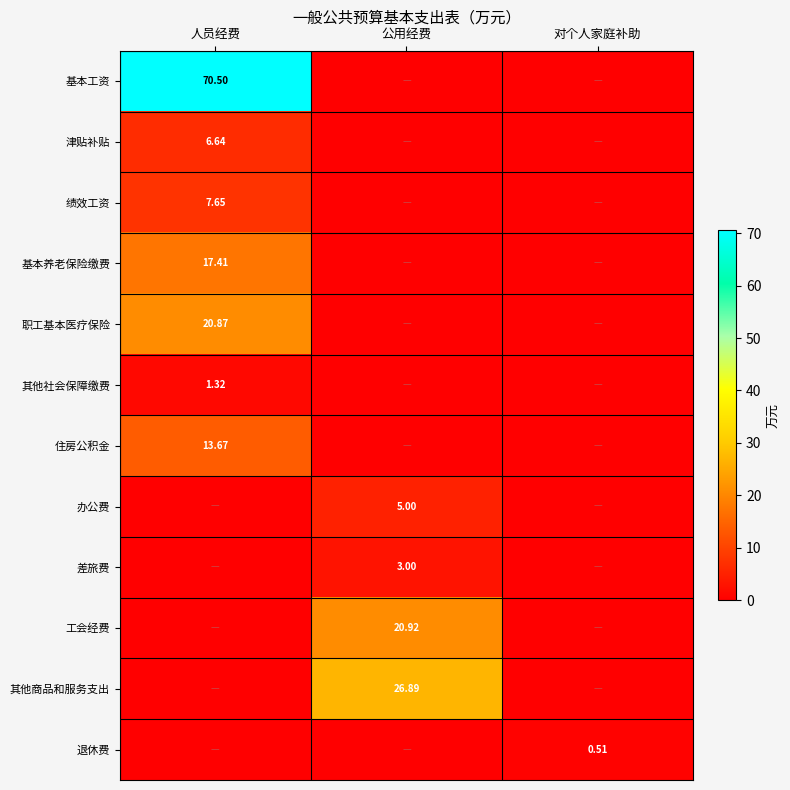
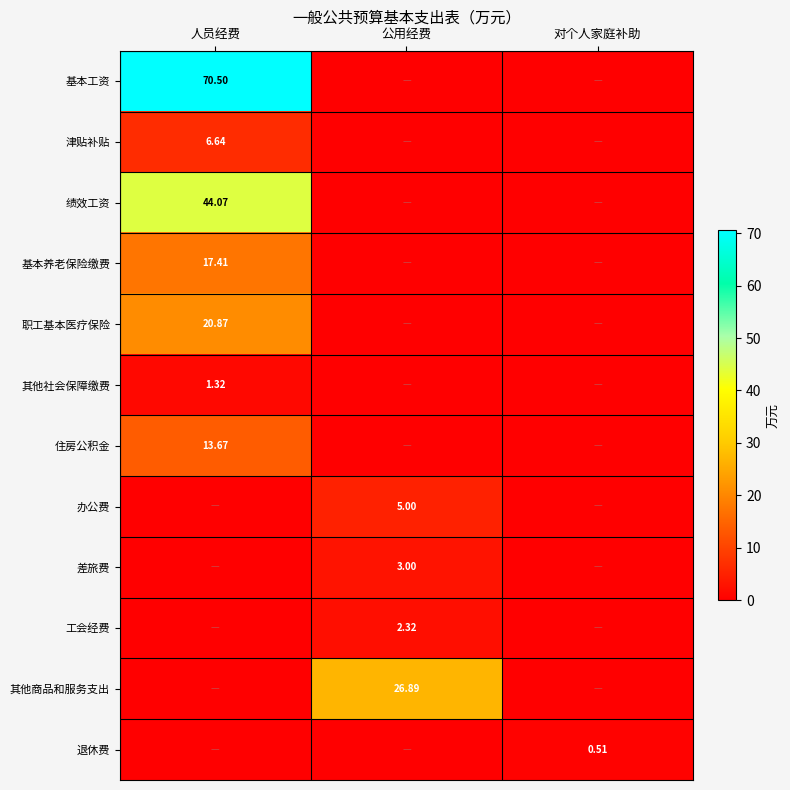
绩效工资, 人员经费: 7.65 -> 44.07
工会经费, 公用经费: 20.92 -> 2.32
